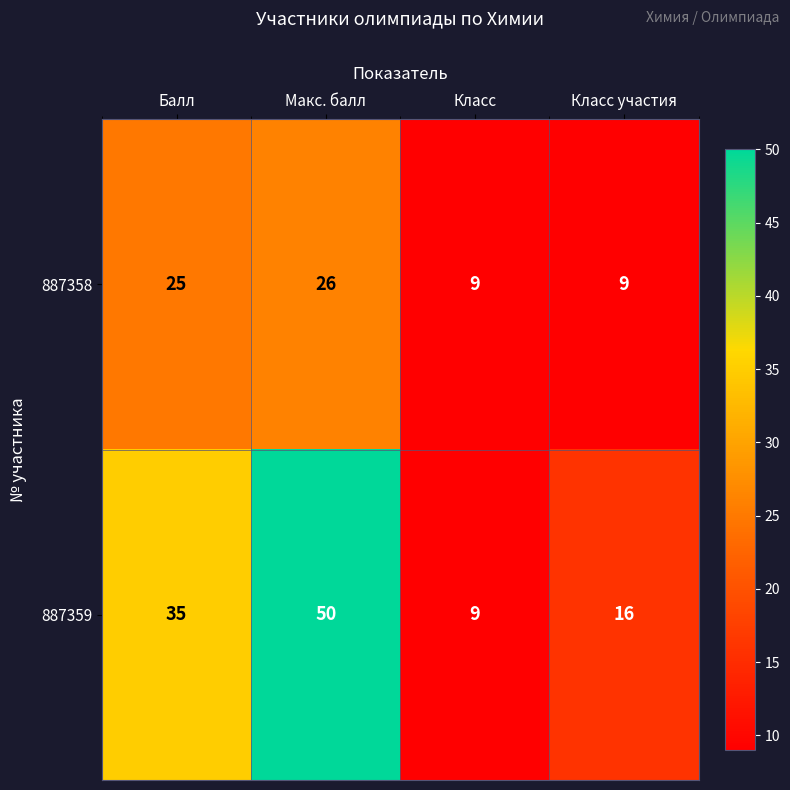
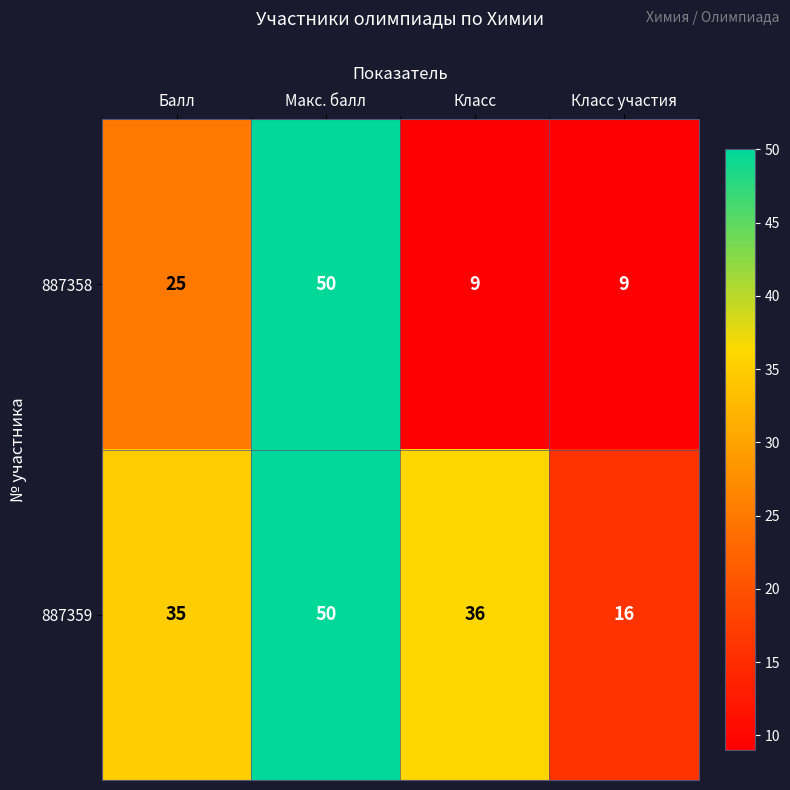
887358, Макс. балл: 26 -> 50
887359, Класс: 9 -> 36
